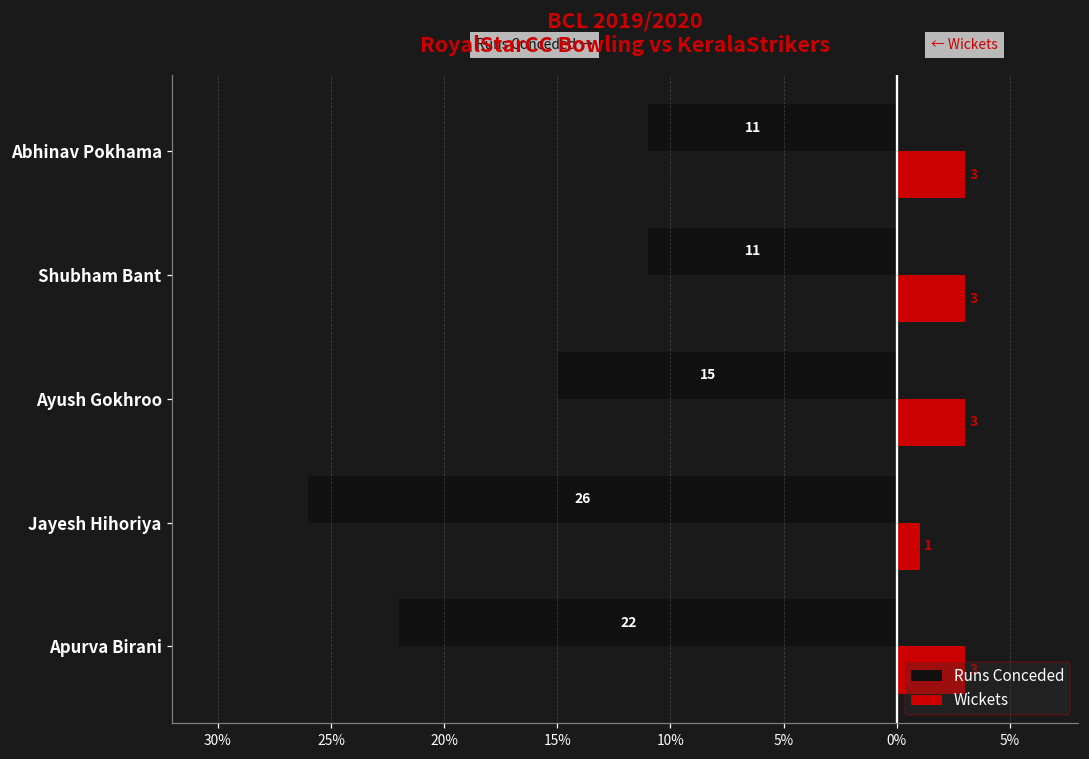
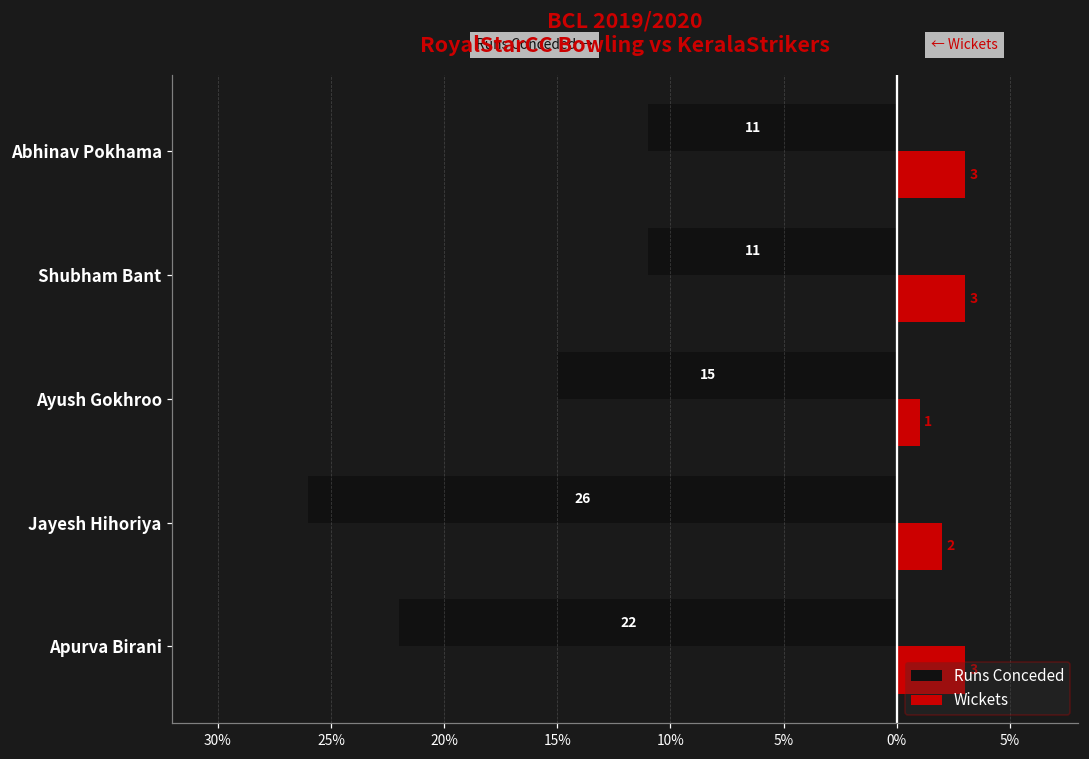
Wickets, Ayush Gokhroo: 3 -> 1
Wickets, Jayesh Hihoriya: 1 -> 2
